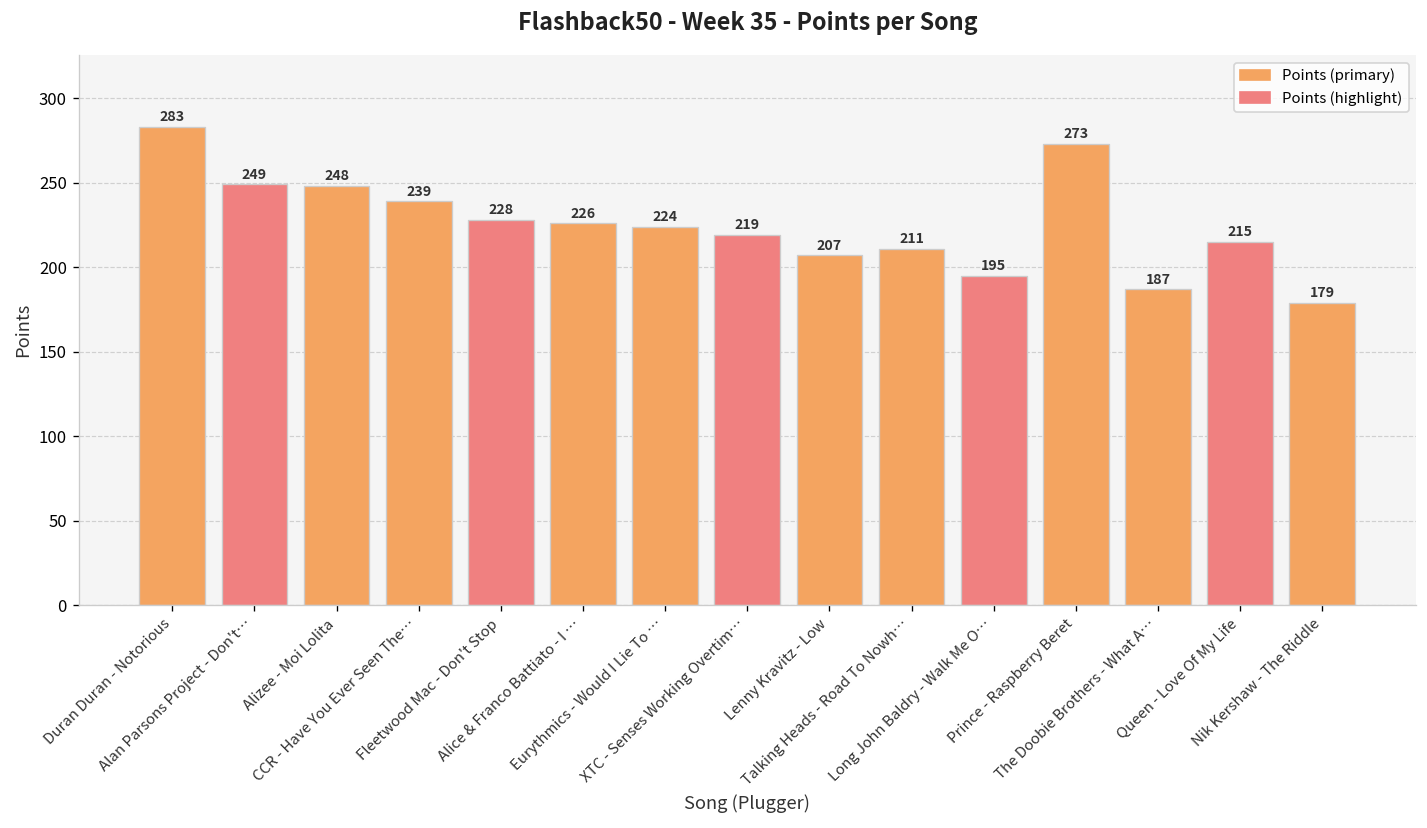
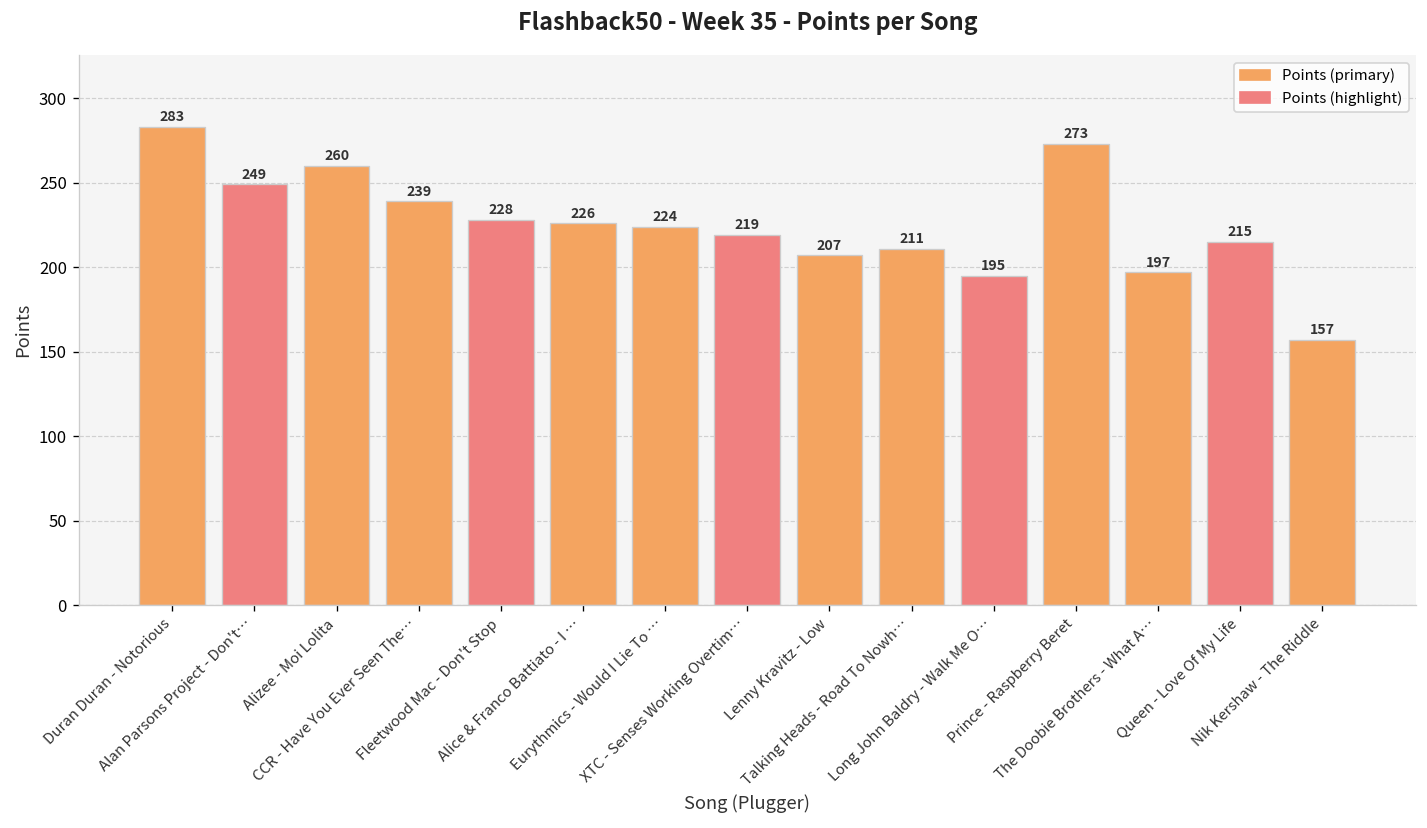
Alizee - Moi Lolita: 248 -> 260
The Doobie Brothers - What A…: 187 -> 197
Nik Kershaw - The Riddle: 179 -> 157
